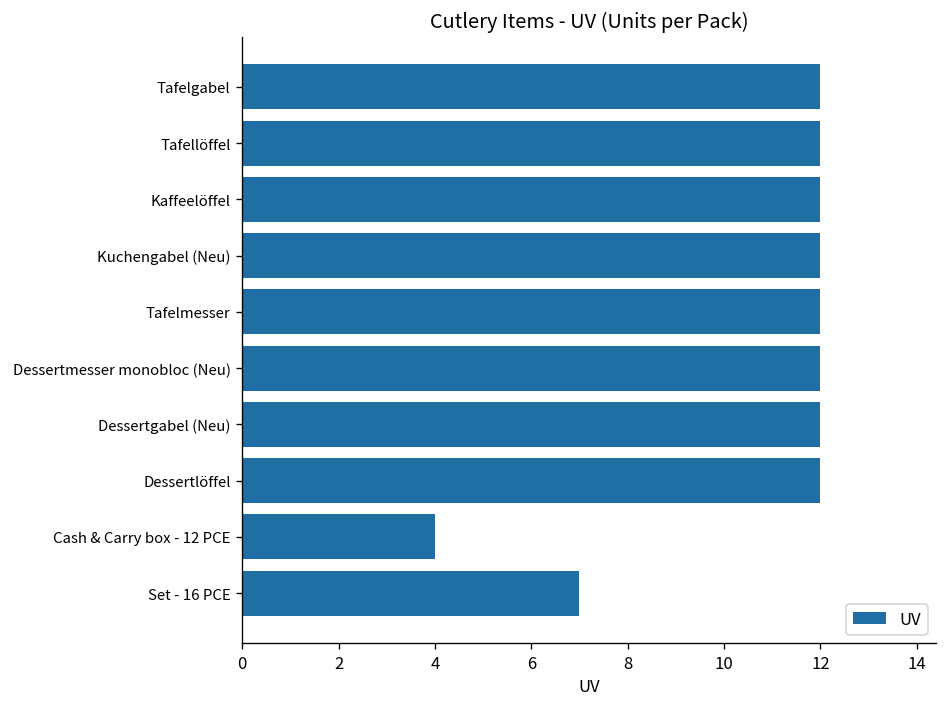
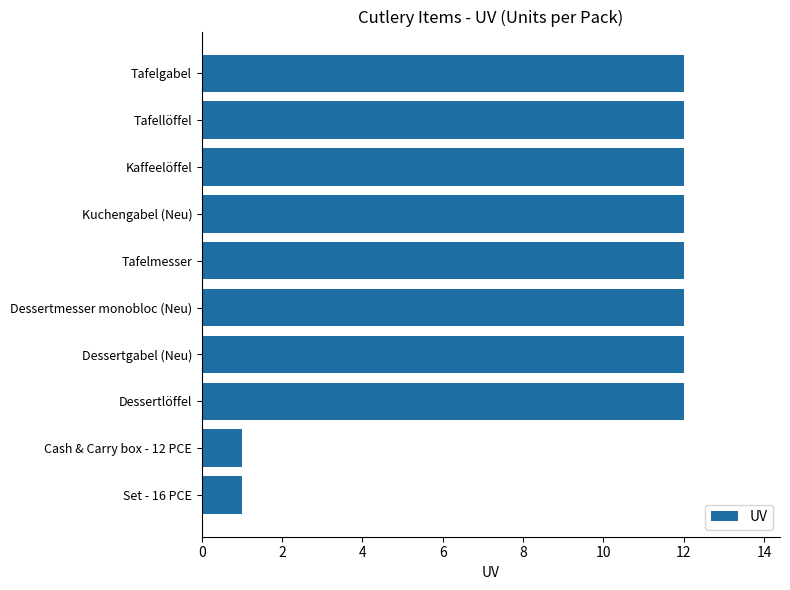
Cash & Carry box - 12 PCE: 4 -> 1
Set - 16 PCE: 7 -> 1
